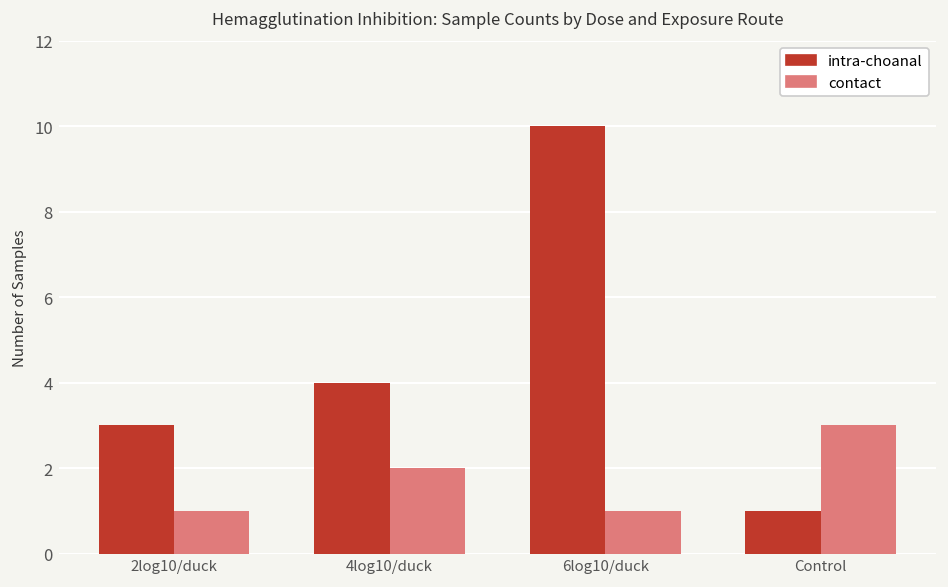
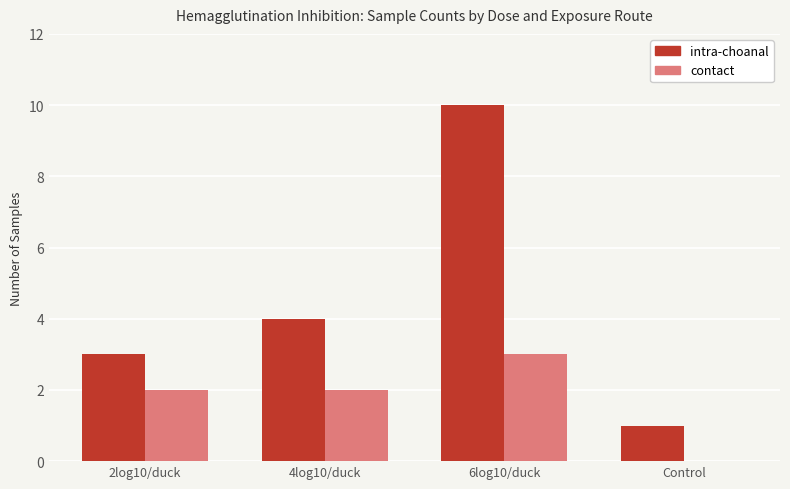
contact, 2log10/duck: 1 -> 2
contact, 6log10/duck: 1 -> 3
contact, Control: 3 -> 0
